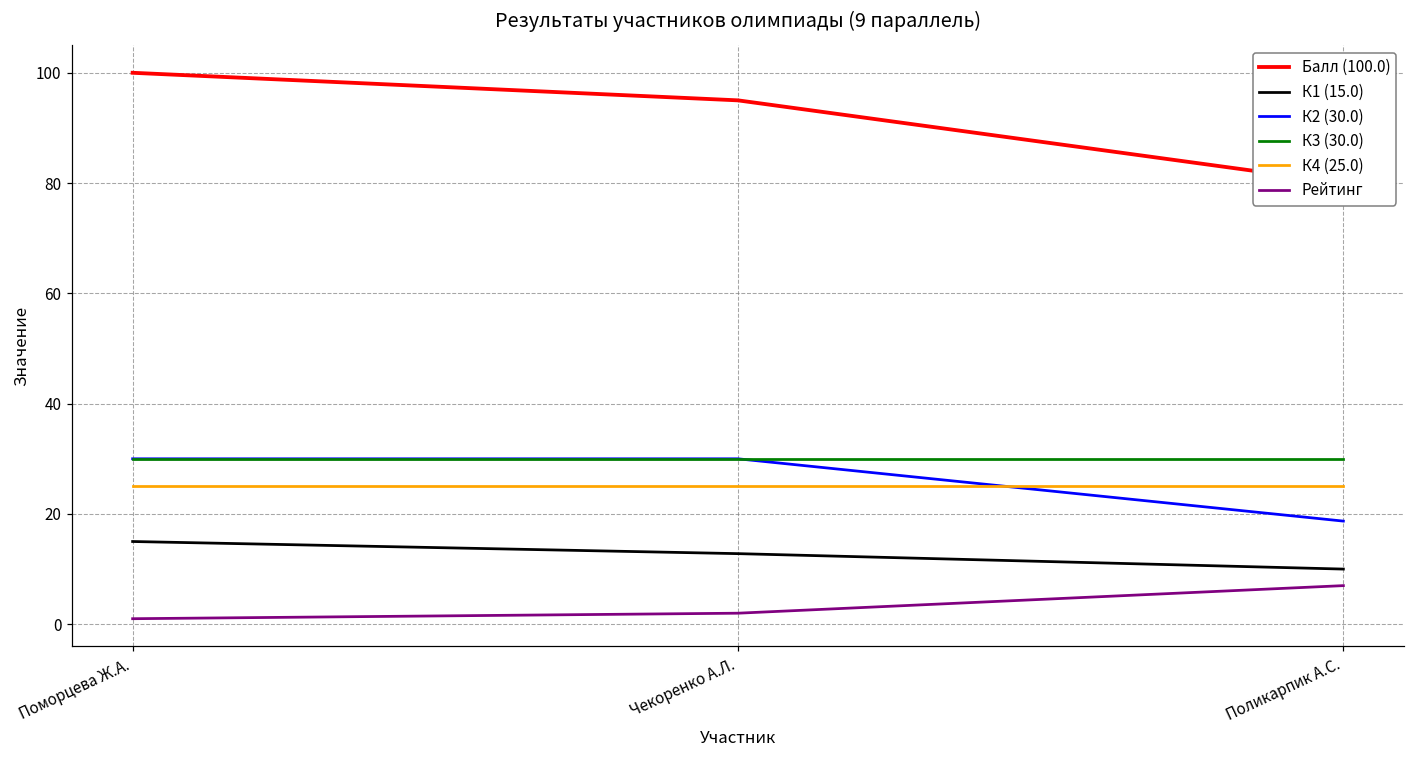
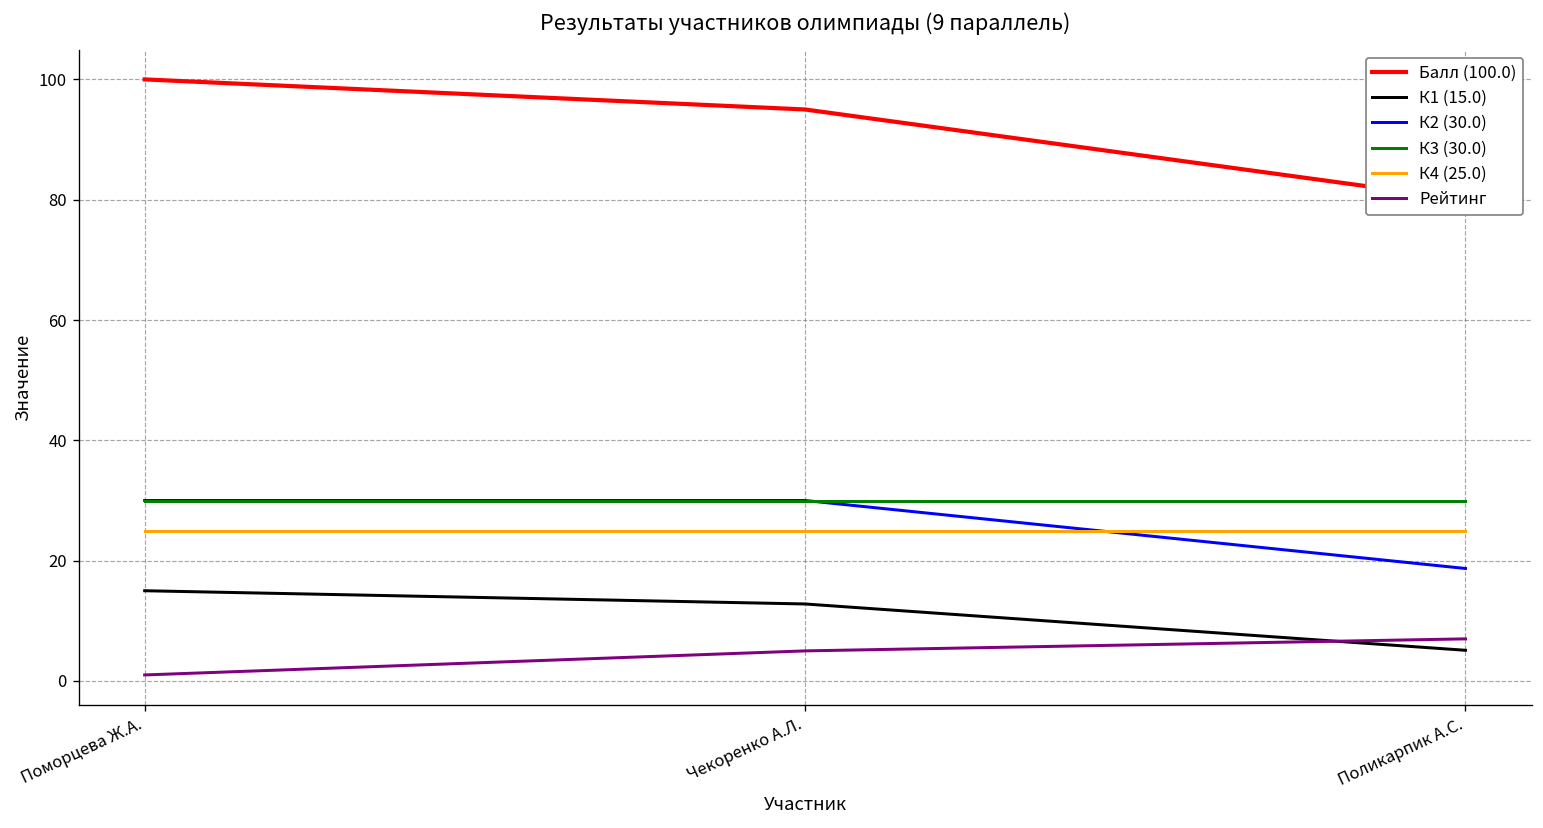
Рейтинг, Чекоренко А.Л.: 2 -> 5
К1 (15.0), Поликарпик А.С.: 10 -> 5
